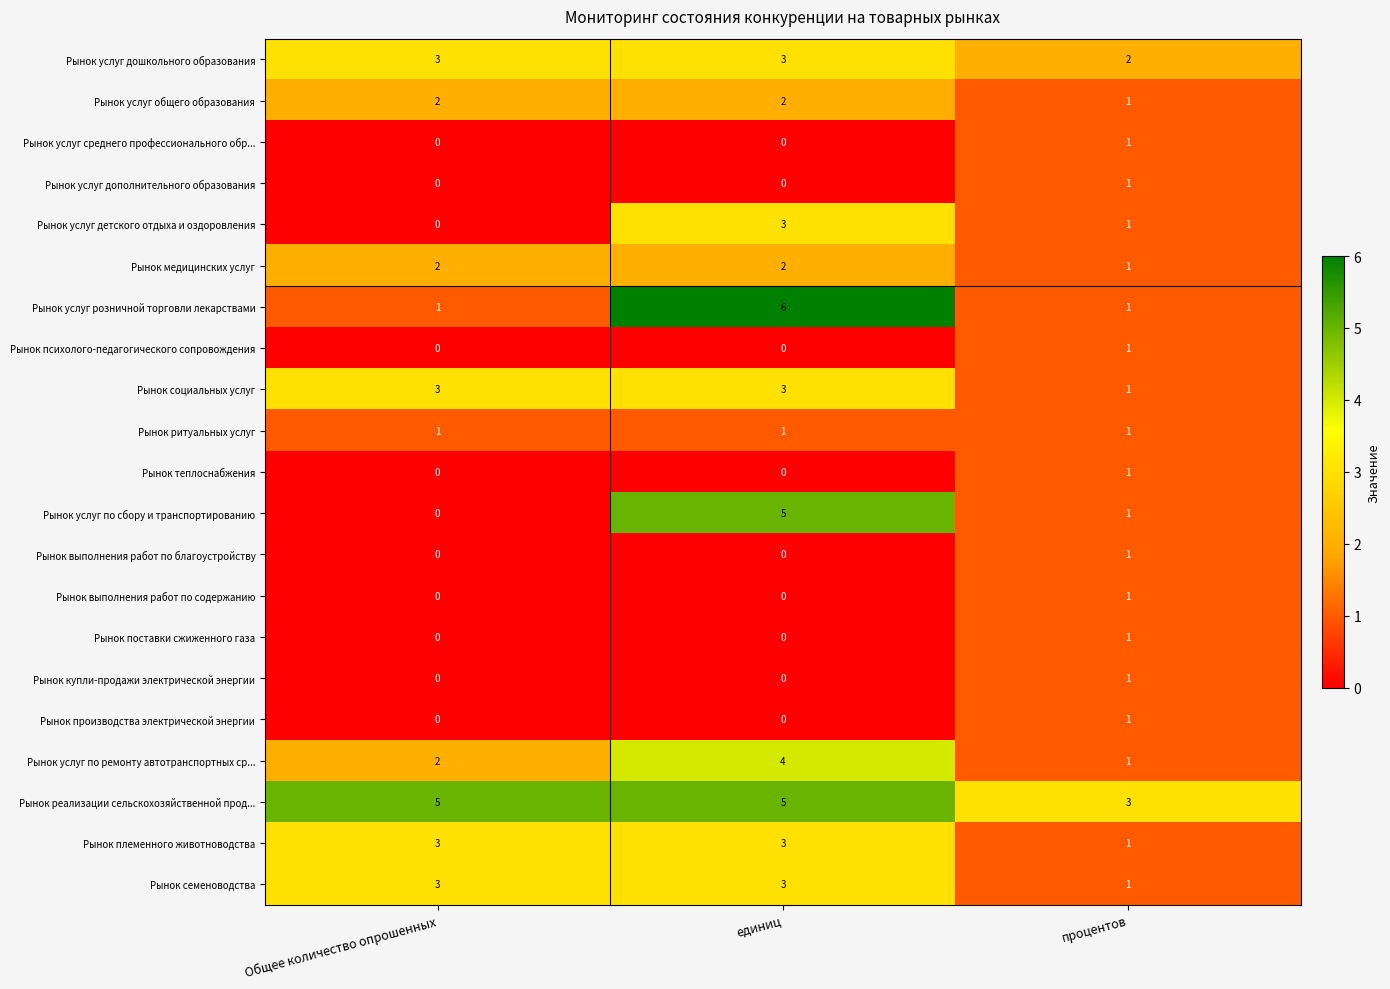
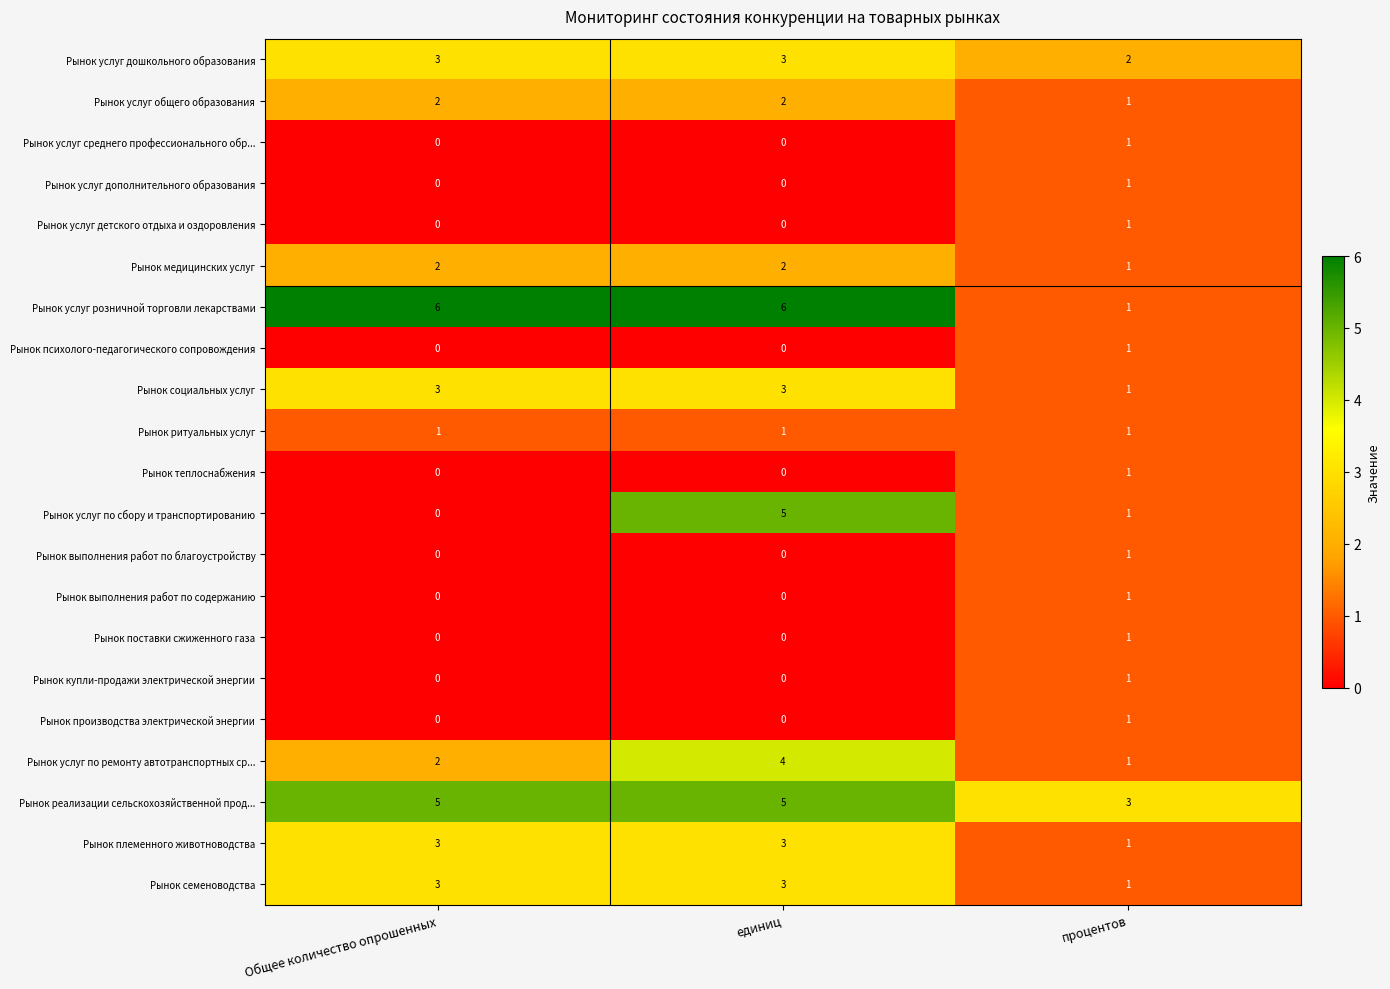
Рынок услуг детского отдыха и оздоровления, единиц: 3 -> 0
Рынок услуг розничной торговли лекарствами, Общее количество опрошенных: 1 -> 6
